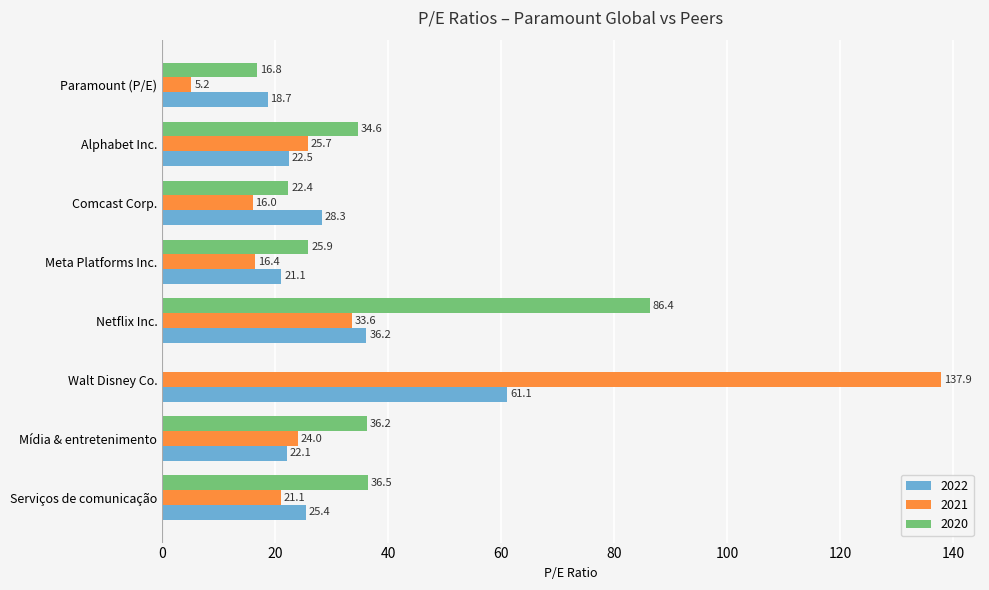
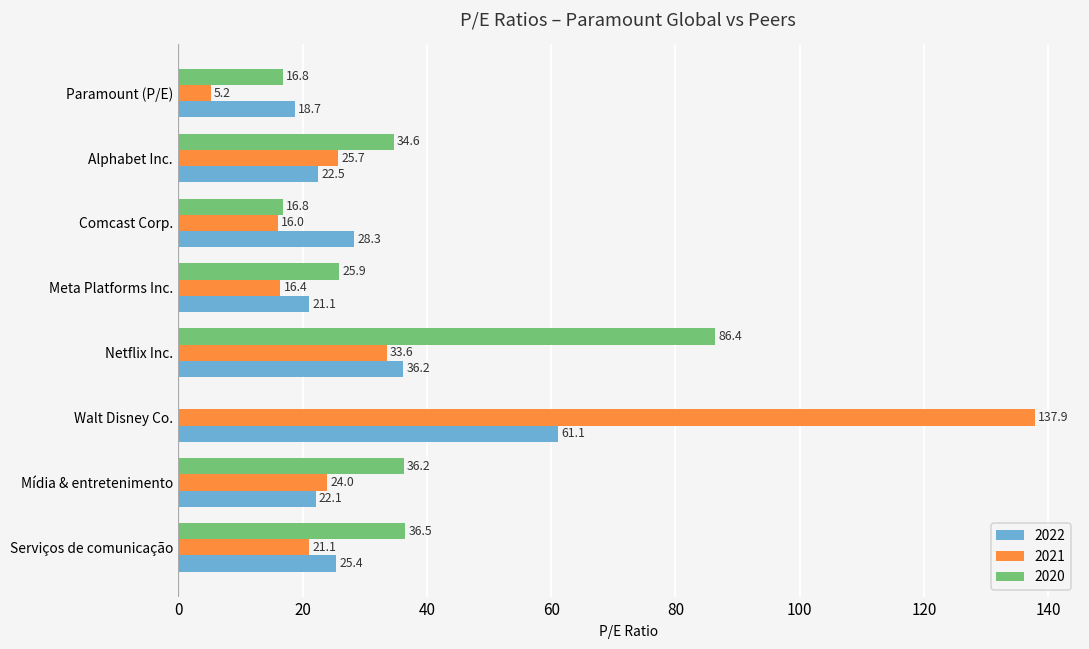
2020, Comcast Corp.: 22.4 -> 16.8
